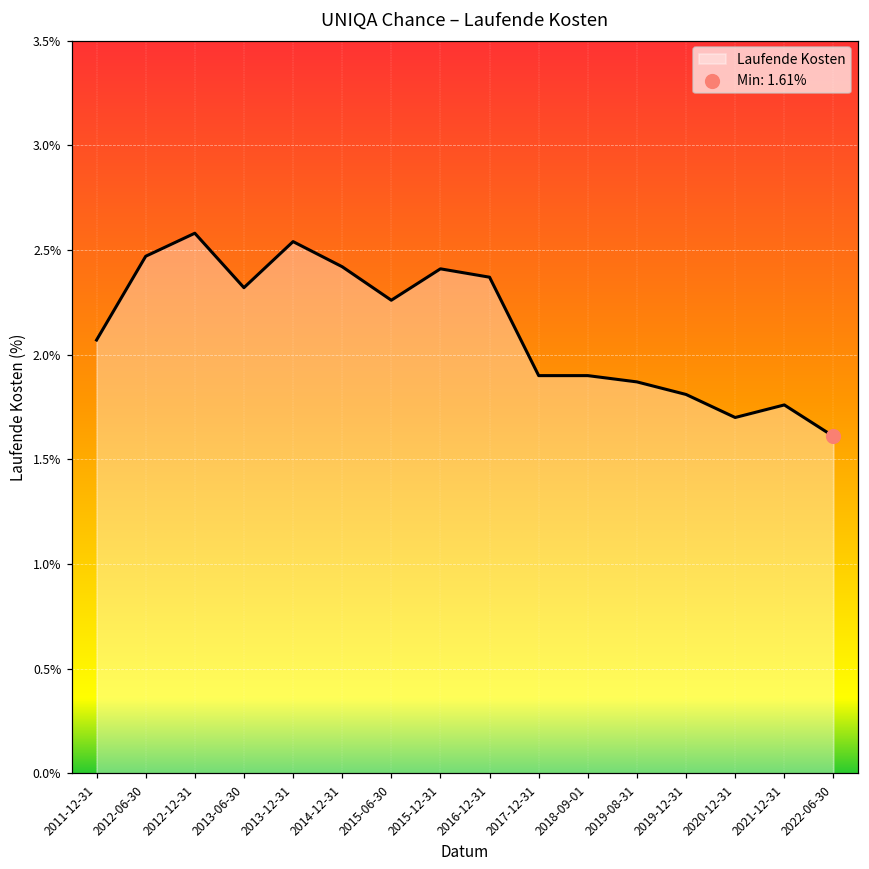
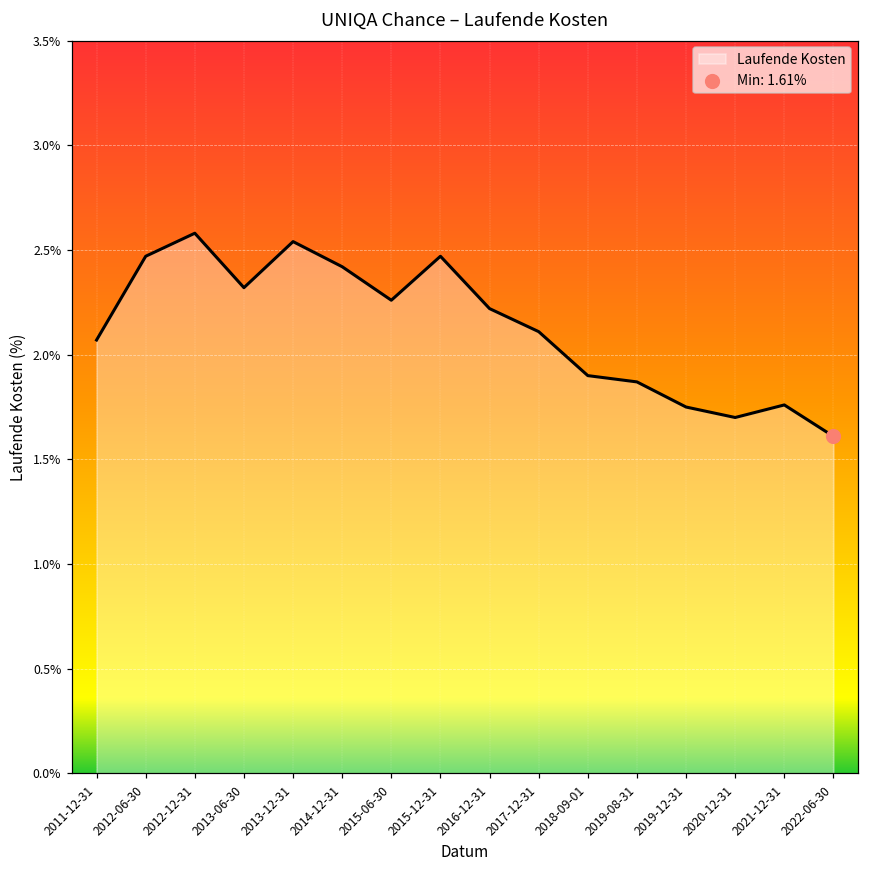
Laufende Kosten, 2015-12-31: 2.41% -> 2.47%
Laufende Kosten, 2016-12-31: 2.37% -> 2.22%
Laufende Kosten, 2017-12-31: 1.90% -> 2.11%
Laufende Kosten, 2019-12-31: 1.81% -> 1.75%
